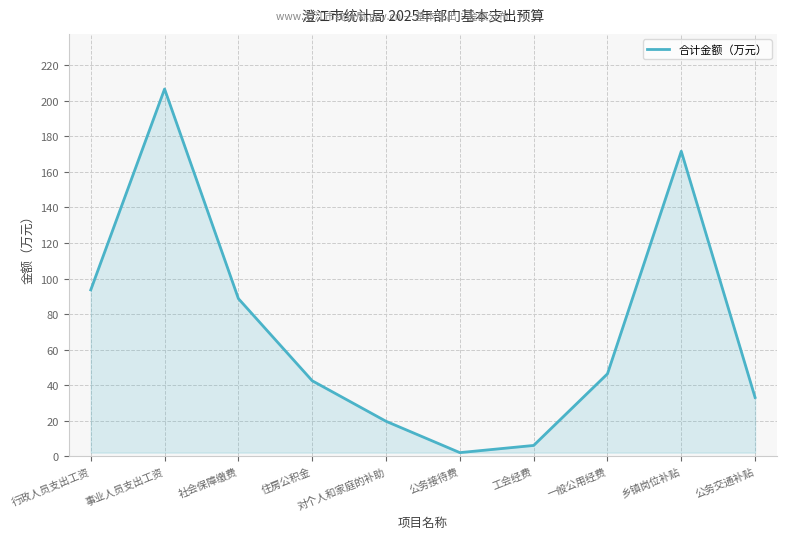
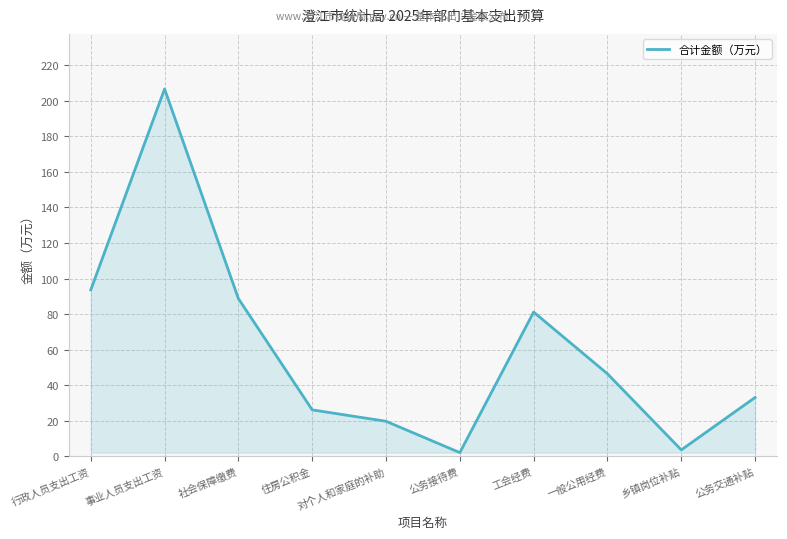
住房公积金: 42 -> 26
工会经费: 6 -> 81
乡镇岗位补贴: 172 -> 4
